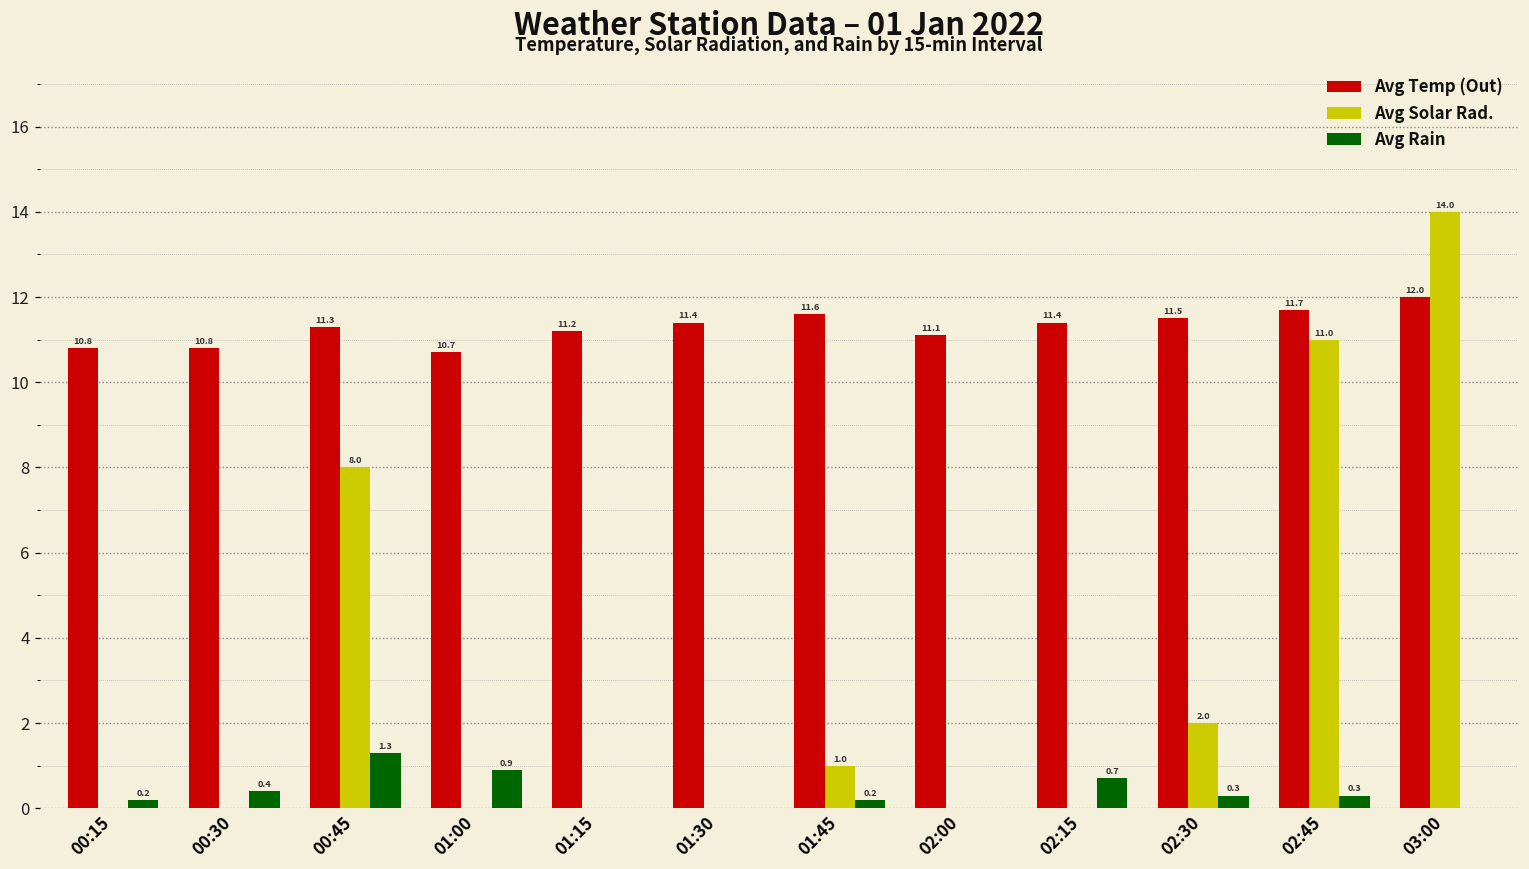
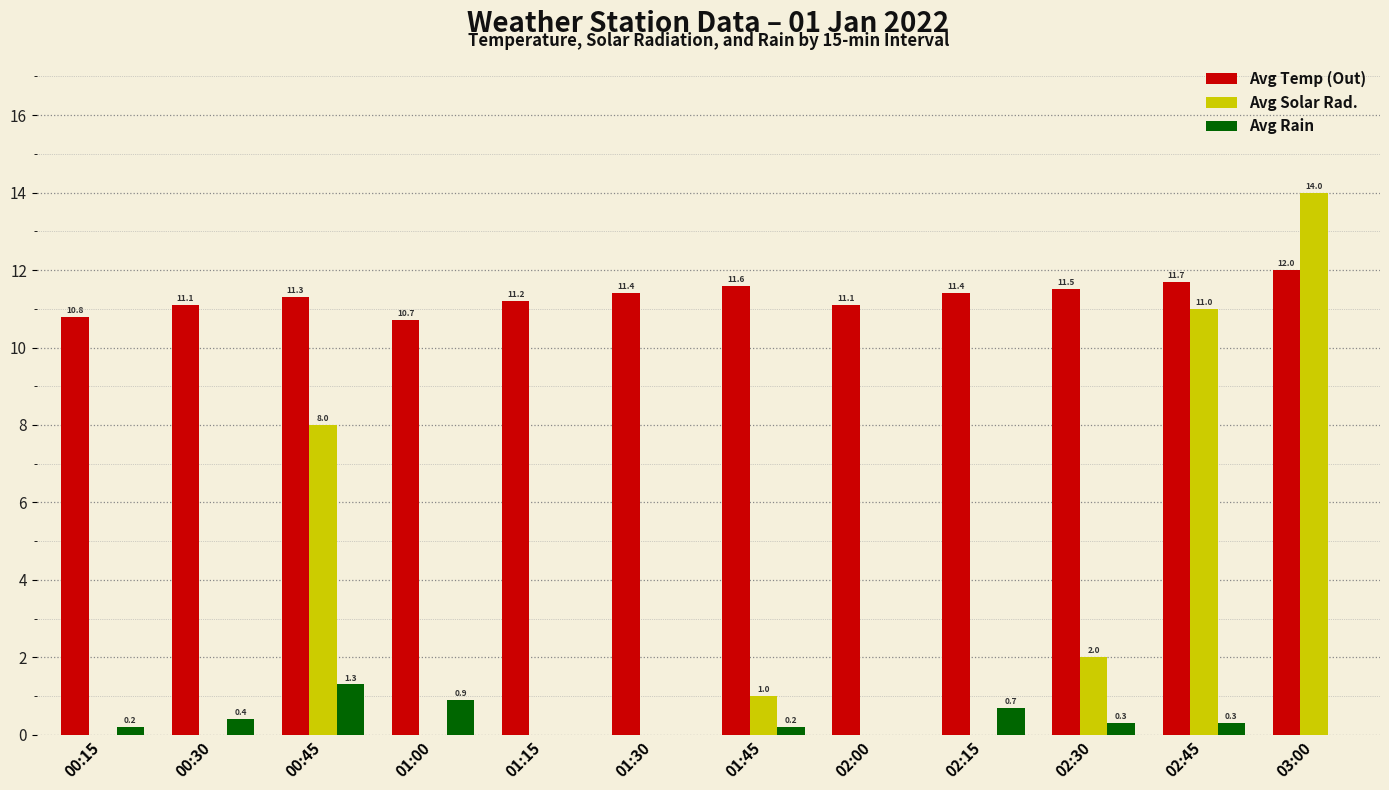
Avg Temp (Out), 00:30: 10.8 -> 11.1
